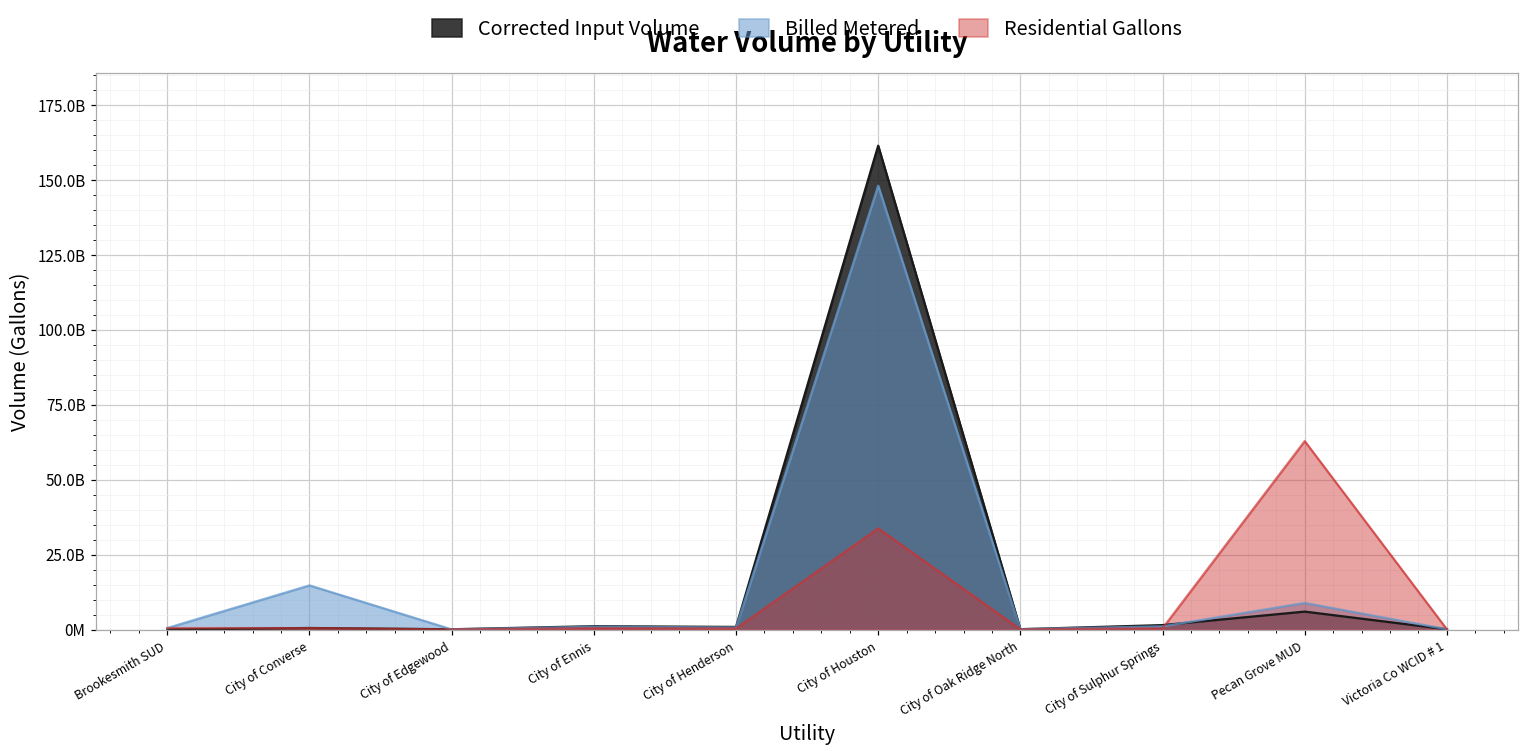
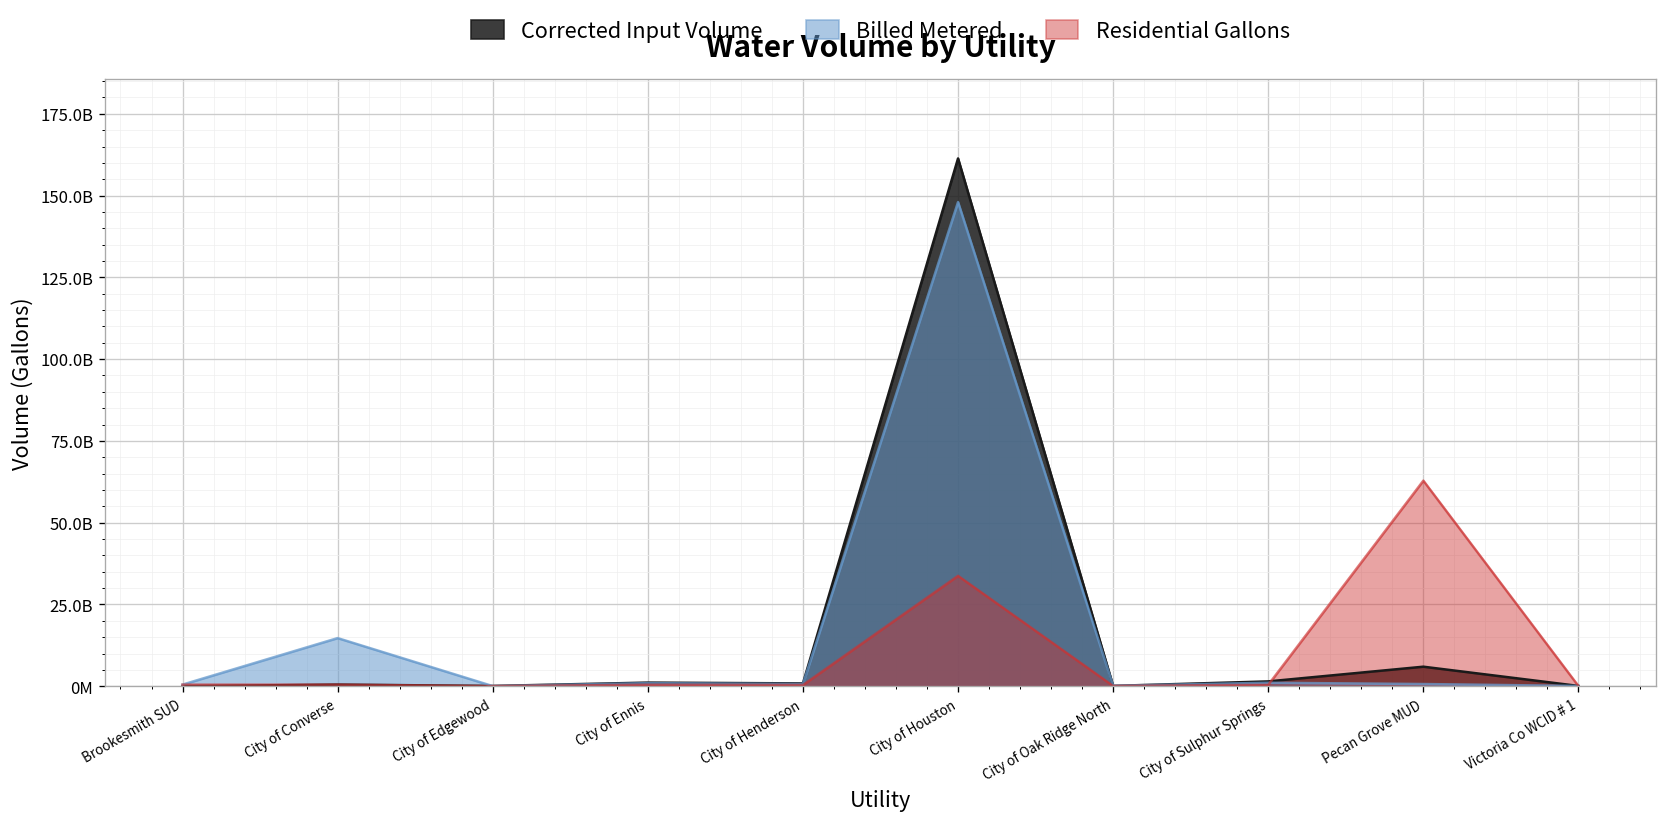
Billed Metered, Pecan Grove MUD: 9000000000 -> 1000000000
